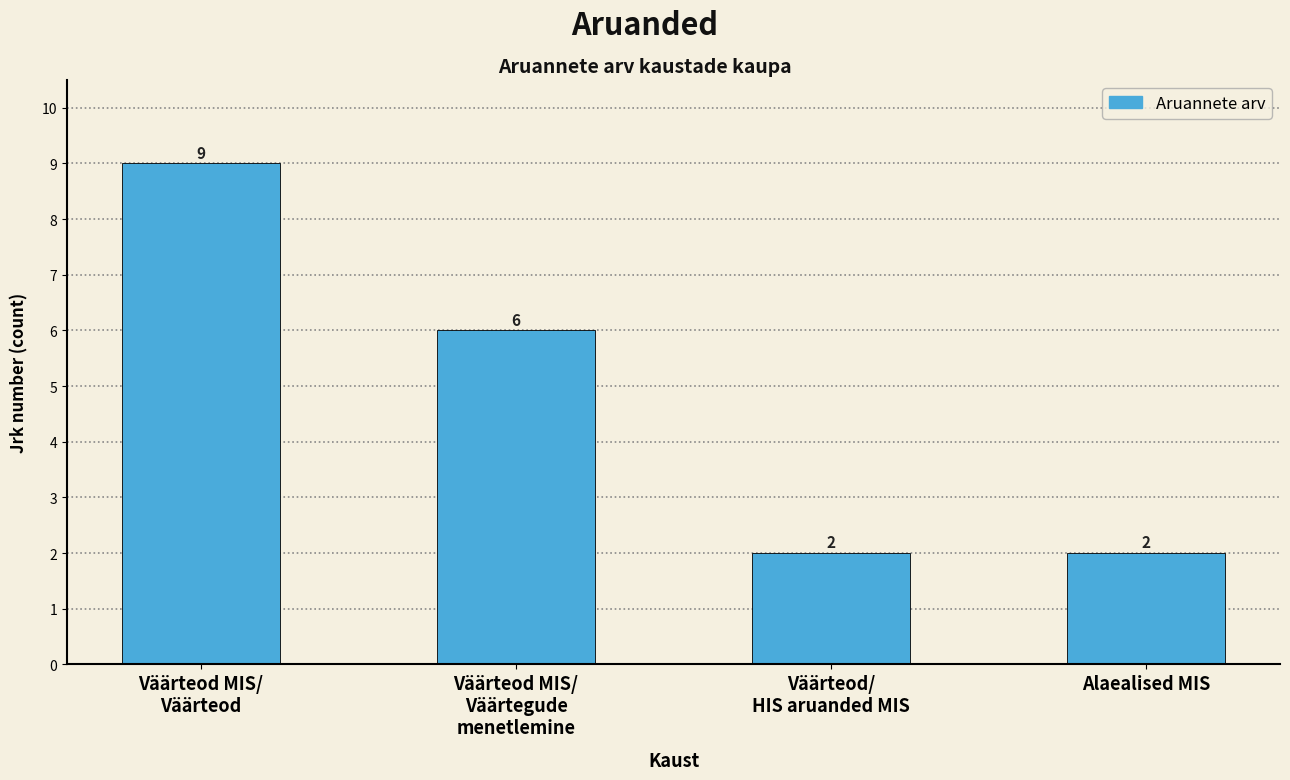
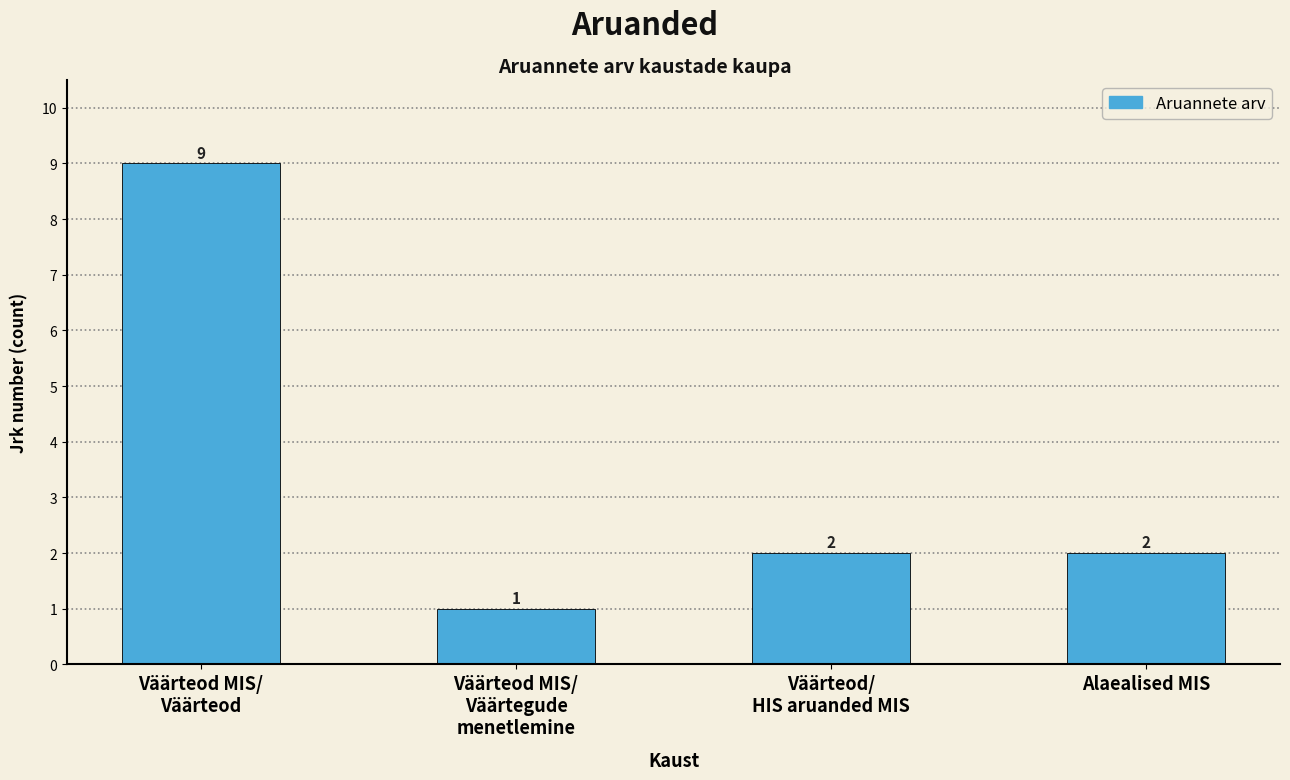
Väärteod MIS/ Väärtegude menetlemine: 6 -> 1
